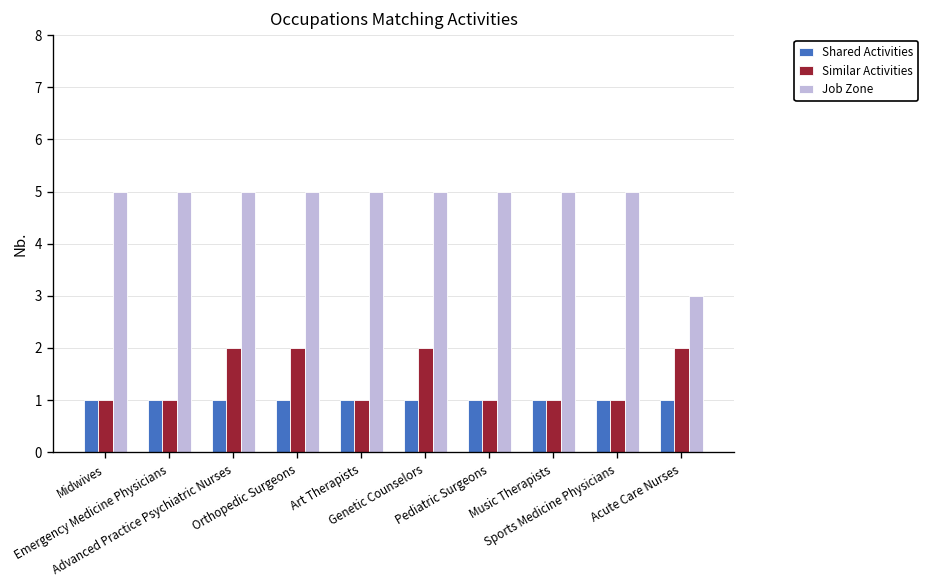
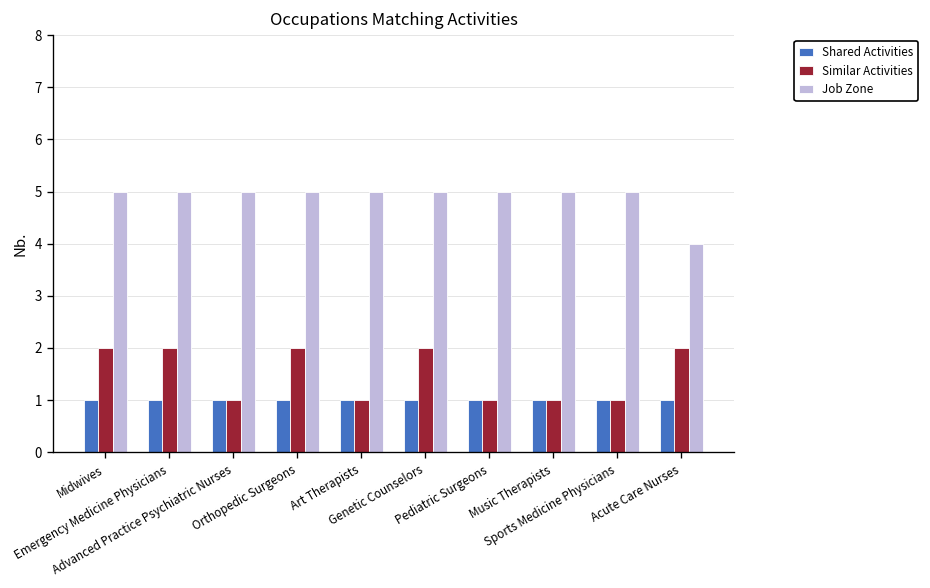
Similar Activities, Midwives: 1 -> 2
Similar Activities, Emergency Medicine Physicians: 1 -> 2
Similar Activities, Advanced Practice Psychiatric Nurses: 2 -> 1
Job Zone, Acute Care Nurses: 3 -> 4
